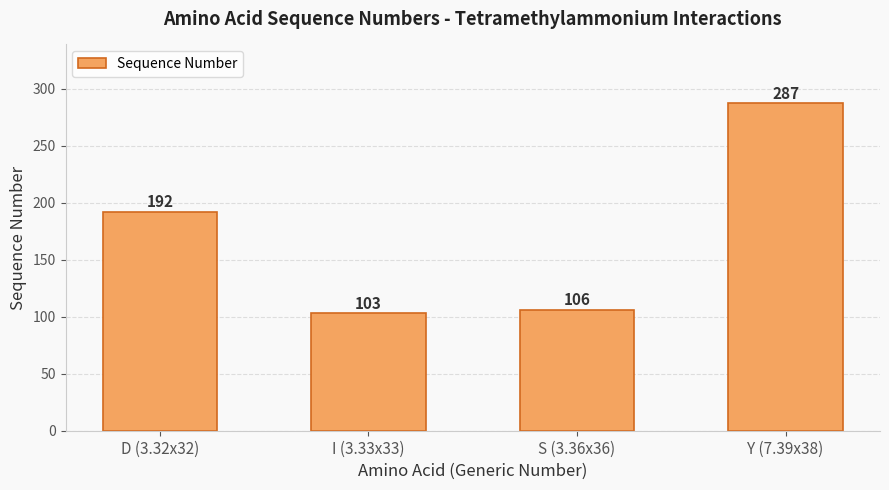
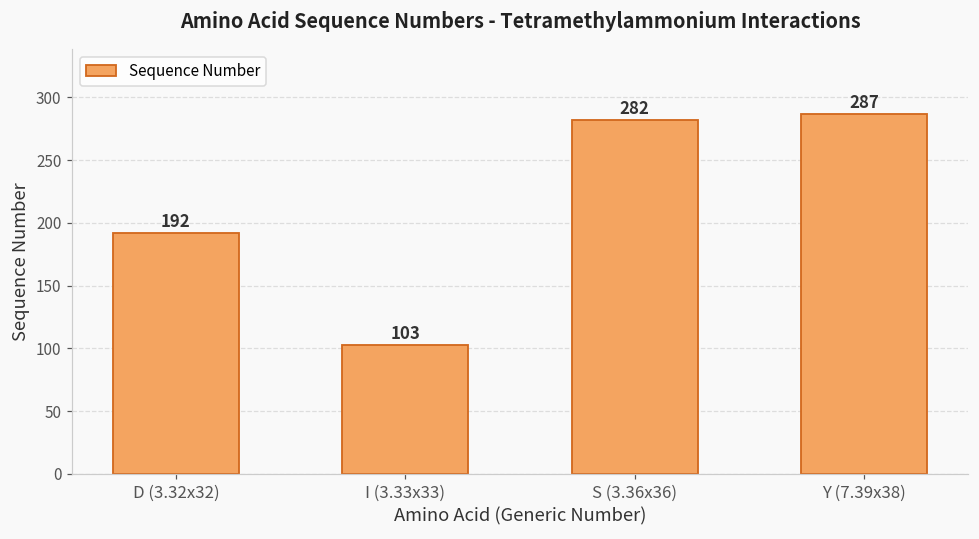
S (3.36x36): 106 -> 282
